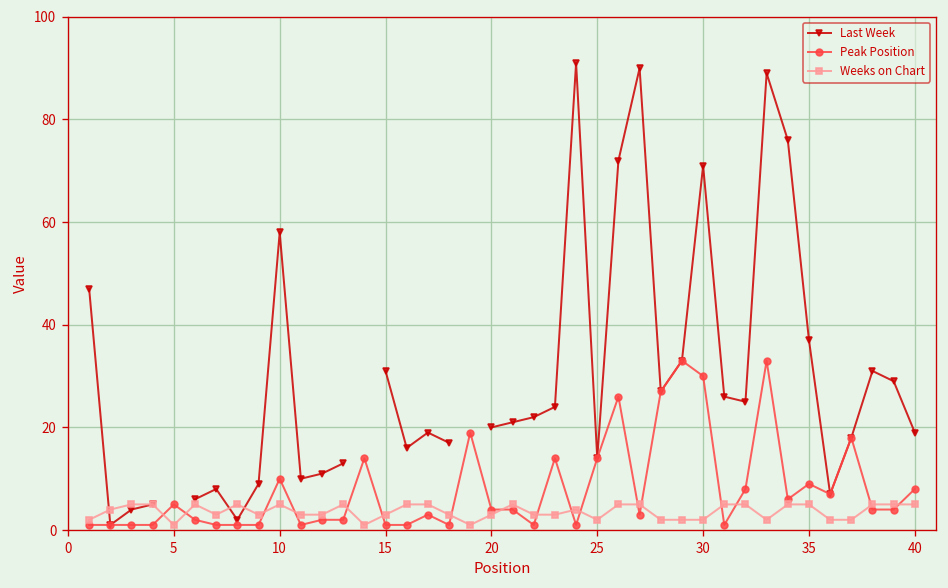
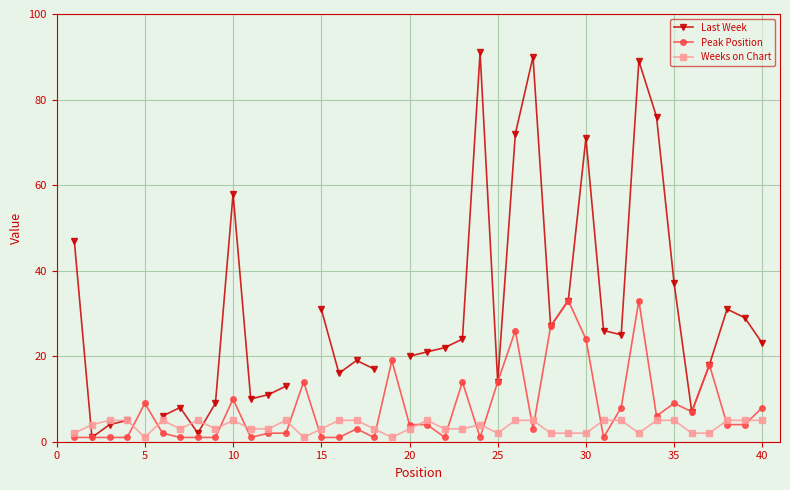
Peak Position, 5: 5 -> 9
Peak Position, 30: 30 -> 24
Last Week, 40: 19 -> 23
